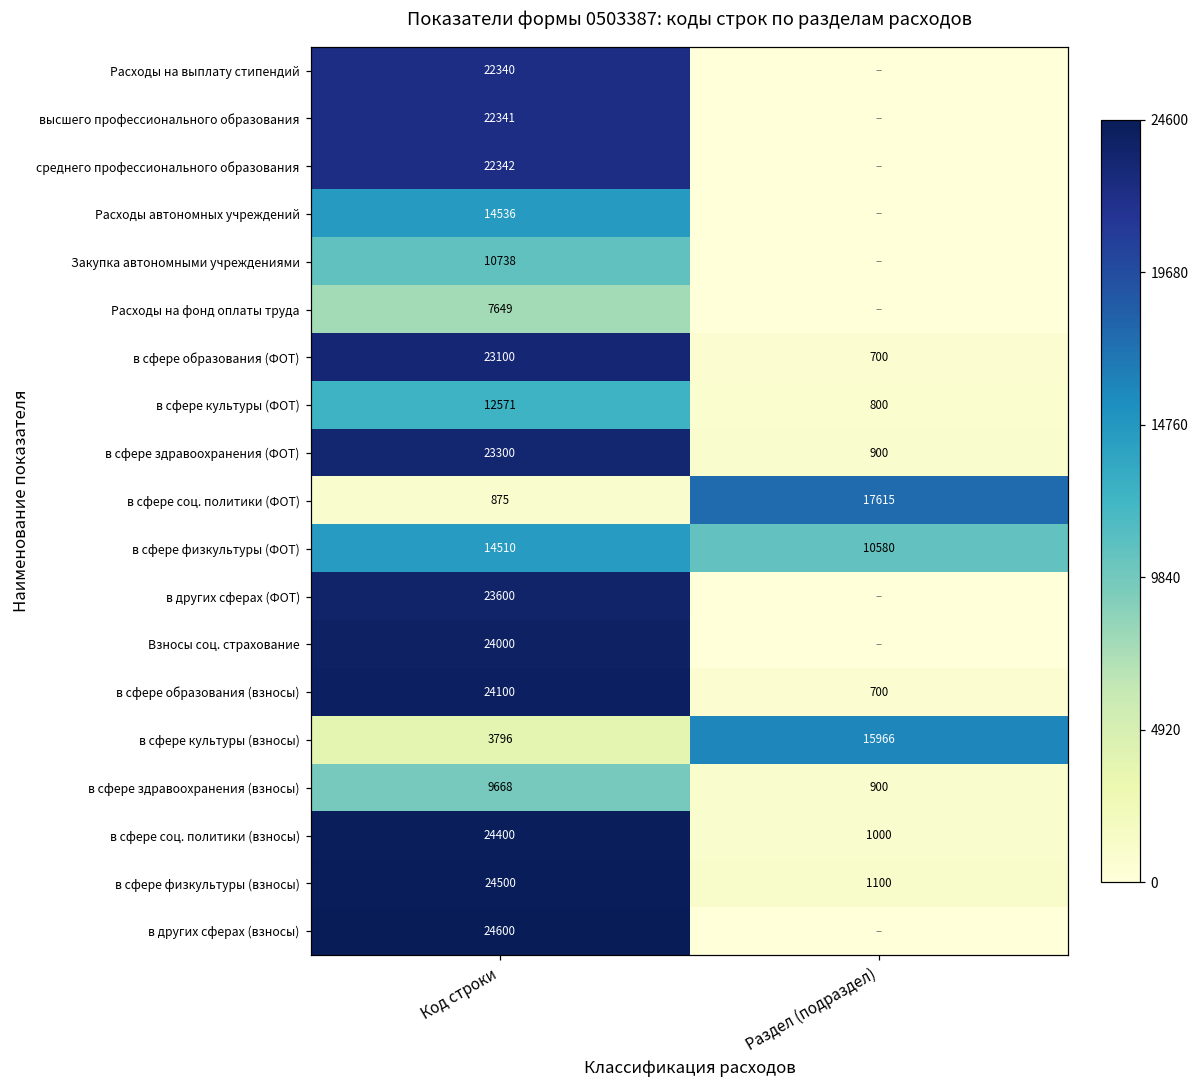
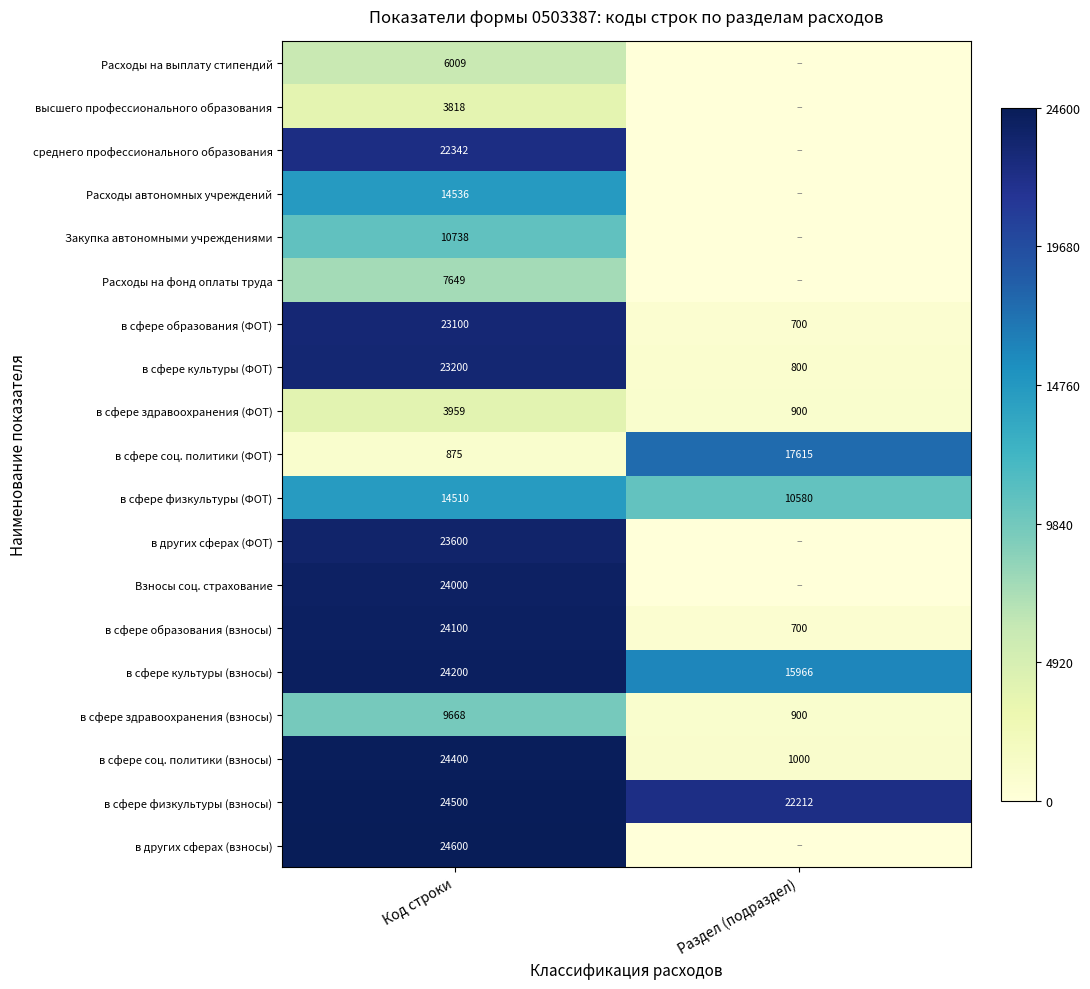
Расходы на выплату стипендий, Код строки: 22340 -> 6009
высшего профессионального образования, Код строки: 22341 -> 3818
в сфере культуры (ФОТ), Код строки: 12571 -> 23200
в сфере здравоохранения (ФОТ), Код строки: 23300 -> 3959
в сфере культуры (взносы), Код строки: 3796 -> 24200
в сфере физкультуры (взносы), Раздел (подраздел): 1100 -> 22212
